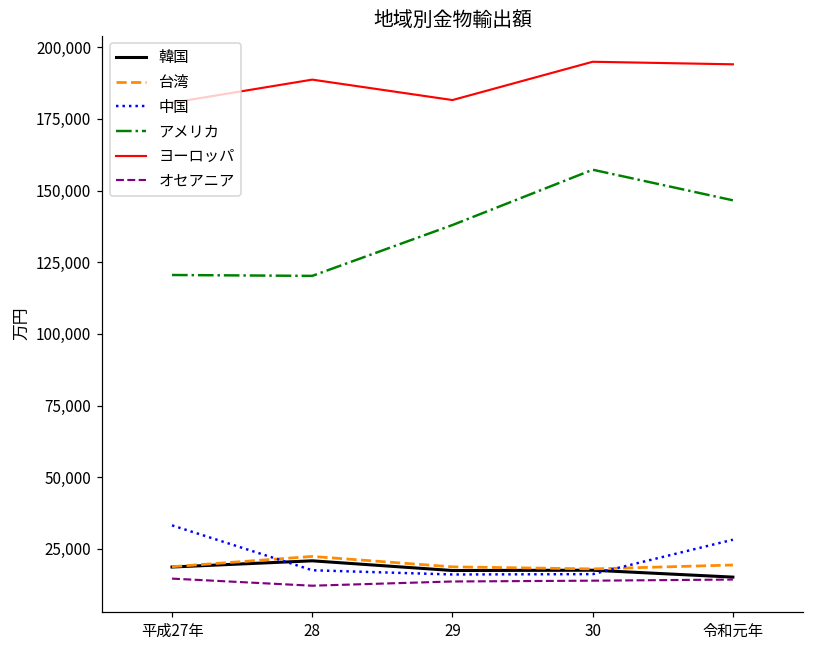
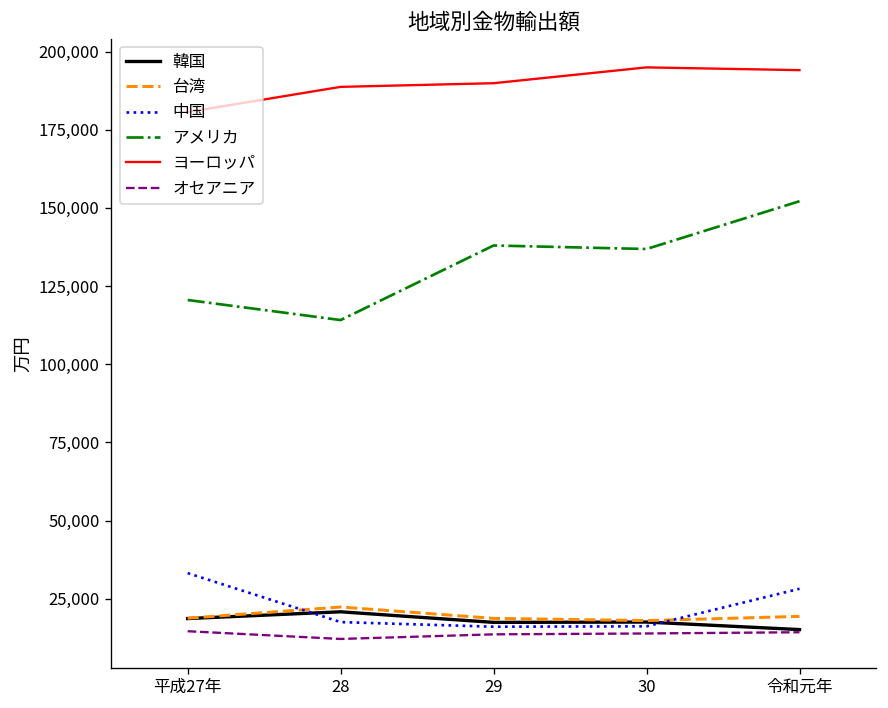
アメリカ, 28: 120,000 -> 114,000
ヨーロッパ, 29: 182,000 -> 190,000
アメリカ, 30: 157,000 -> 137,000
アメリカ, 令和元年: 147,000 -> 152,000
